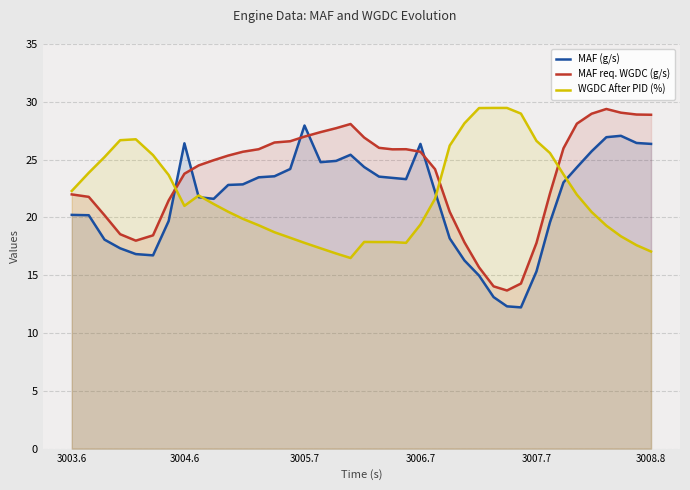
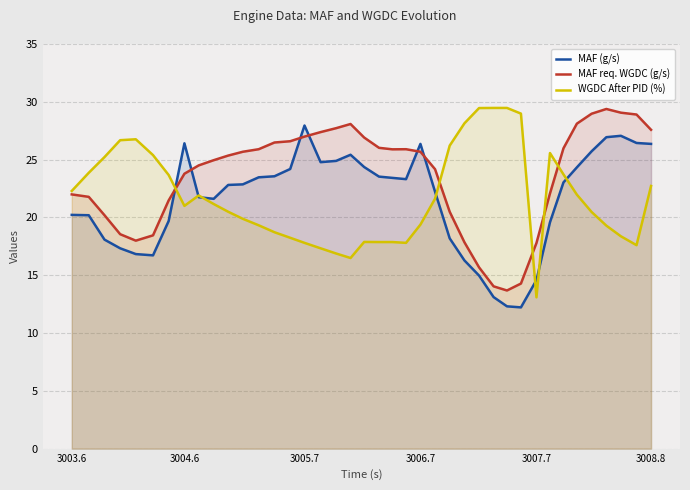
MAF (g/s), 3007.7: 15.3 -> 14.6
WGDC After PID (%), 3007.7: 26.6 -> 13.1
MAF req. WGDC (g/s), 3008.8: 28.9 -> 27.6
WGDC After PID (%), 3008.8: 17.1 -> 22.7
